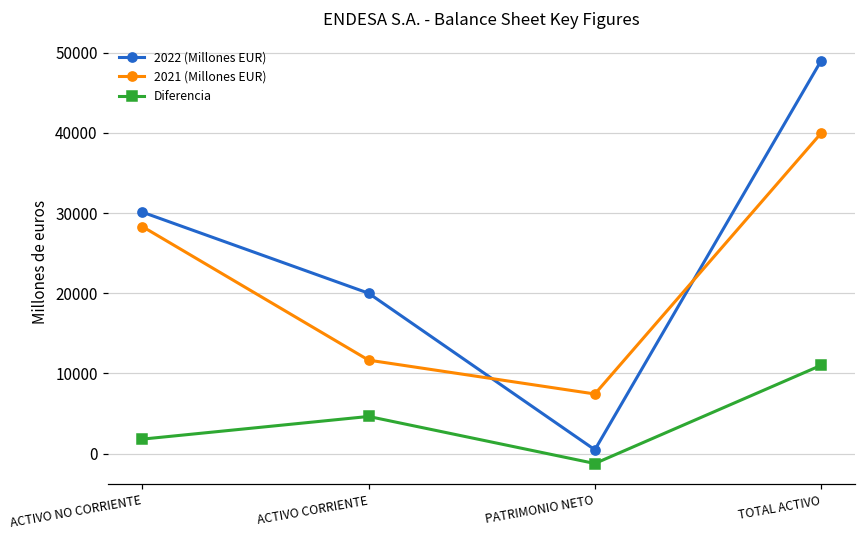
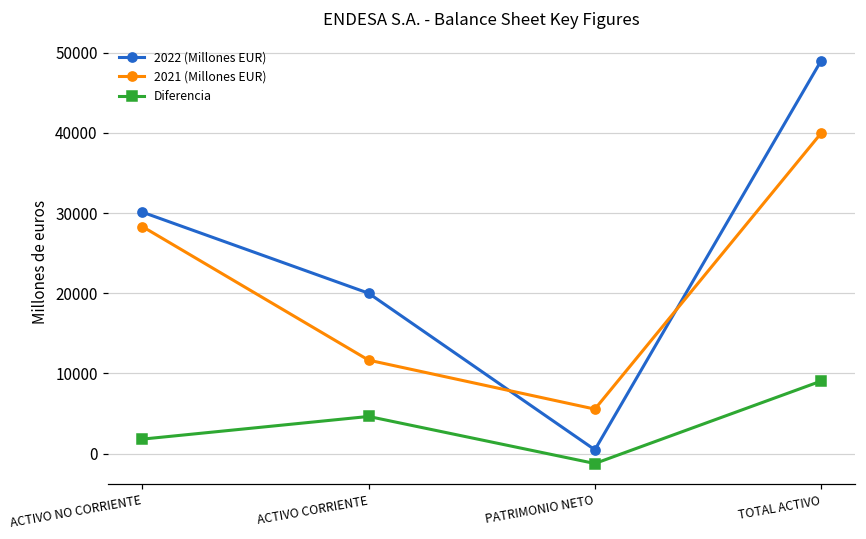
2021 (Millones EUR), PATRIMONIO NETO: 7000 -> 6000
Diferencia, TOTAL ACTIVO: 11000 -> 9000
